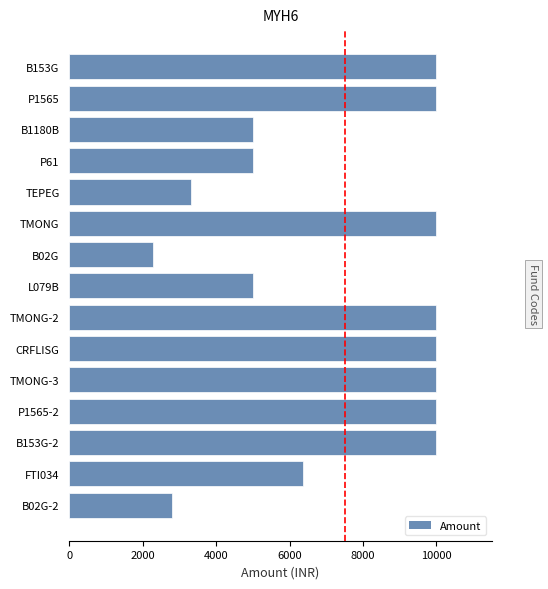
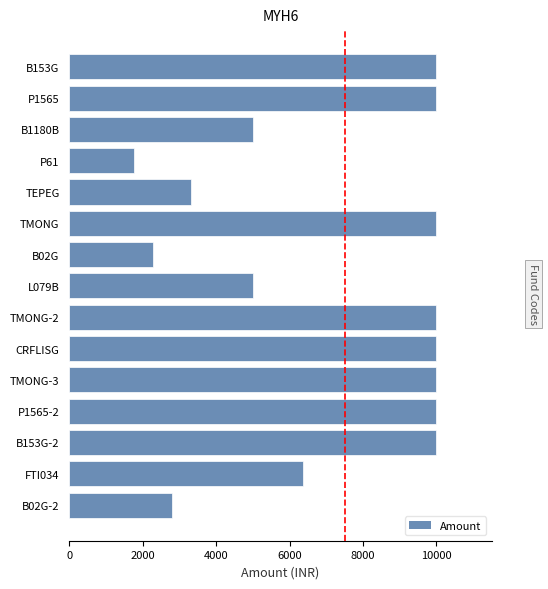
P61: 5000 -> 1800
